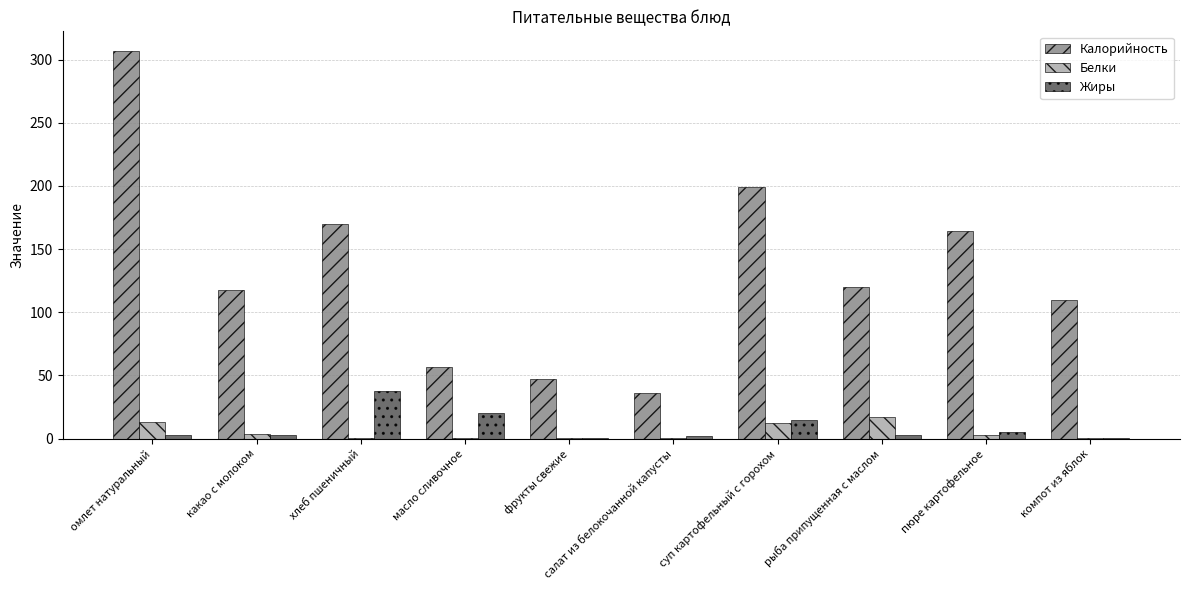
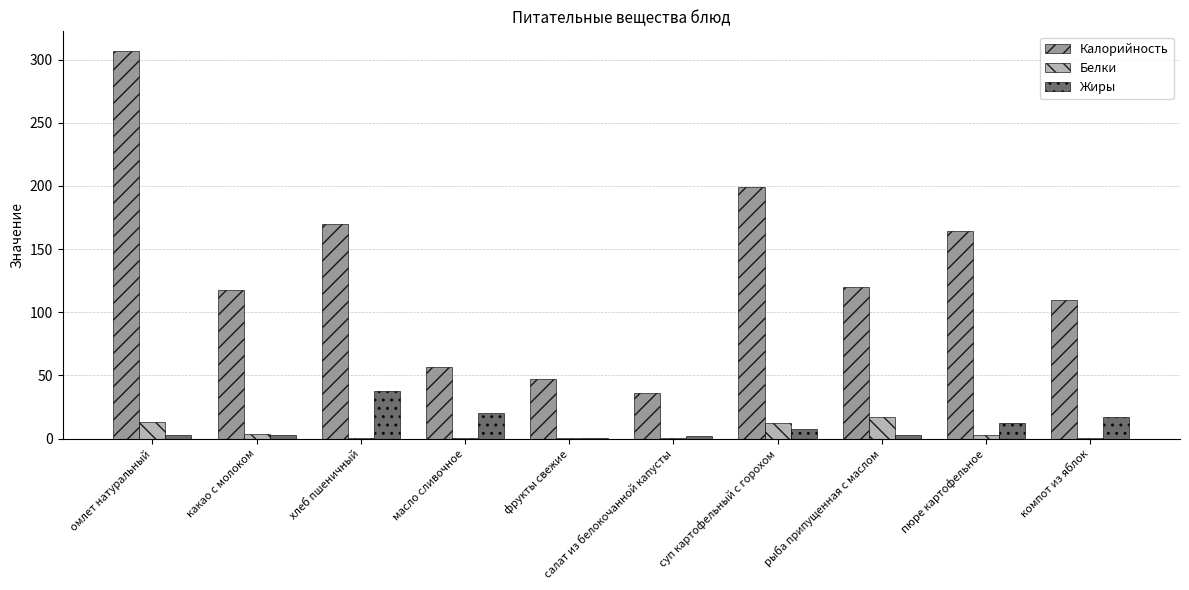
Жиры, суп картофельный с горохом: 15 -> 8
Жиры, пюре картофельное: 5 -> 12
Жиры, компот из яблок: 0 -> 17
